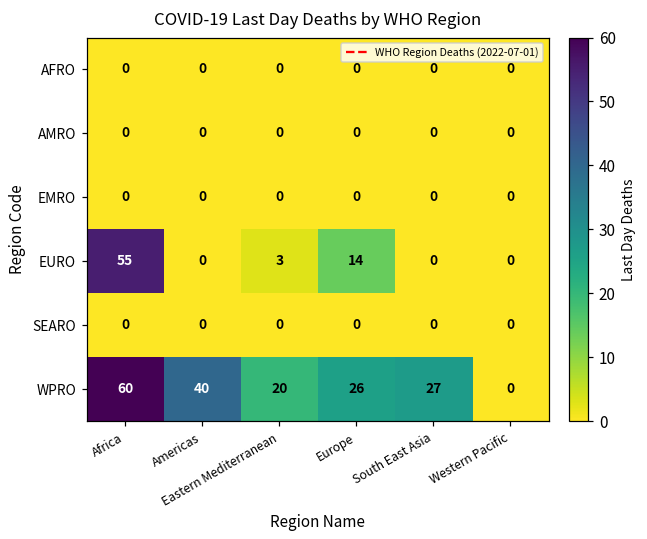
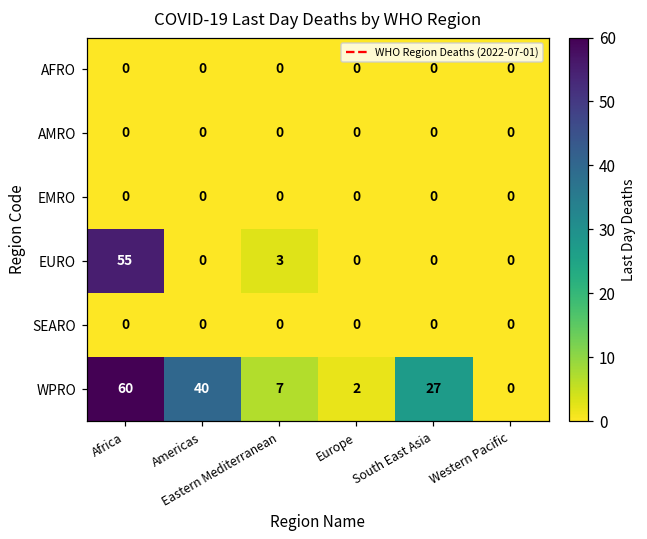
EURO, Europe: 14 -> 0
WPRO, Eastern Mediterranean: 20 -> 7
WPRO, Europe: 26 -> 2
